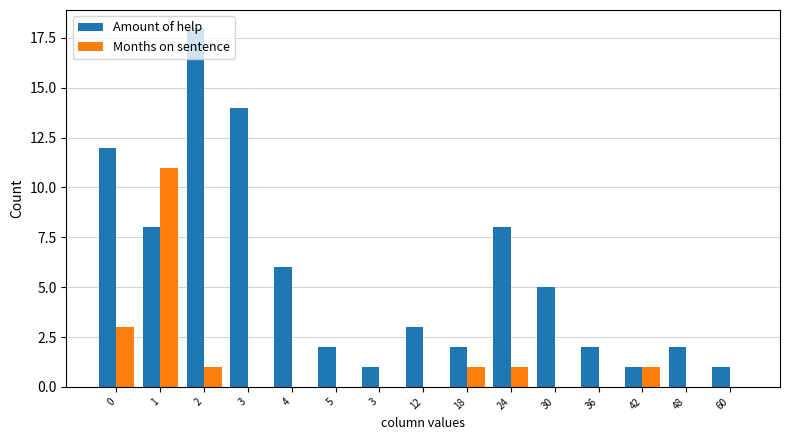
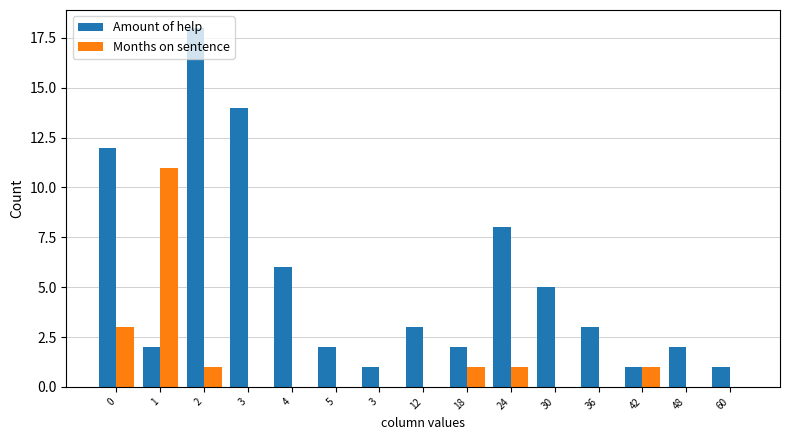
Amount of help, 1: 8 -> 2
Amount of help, 36: 2 -> 3
